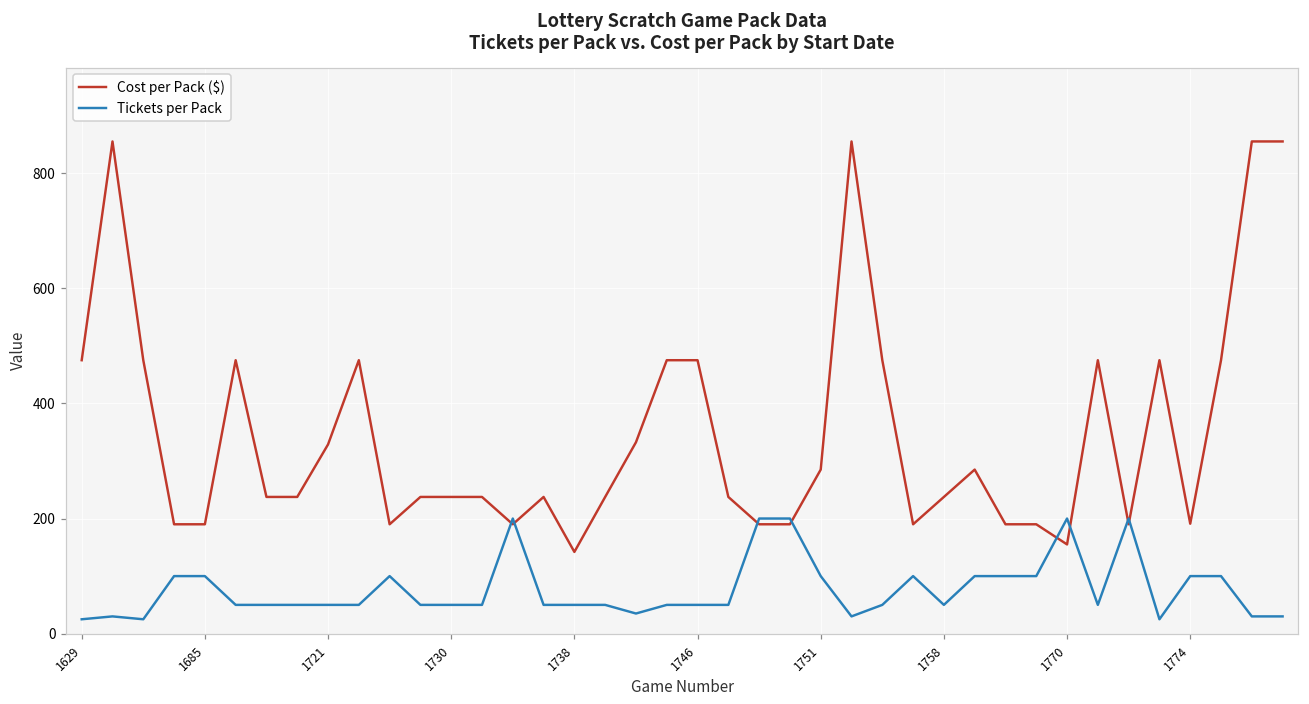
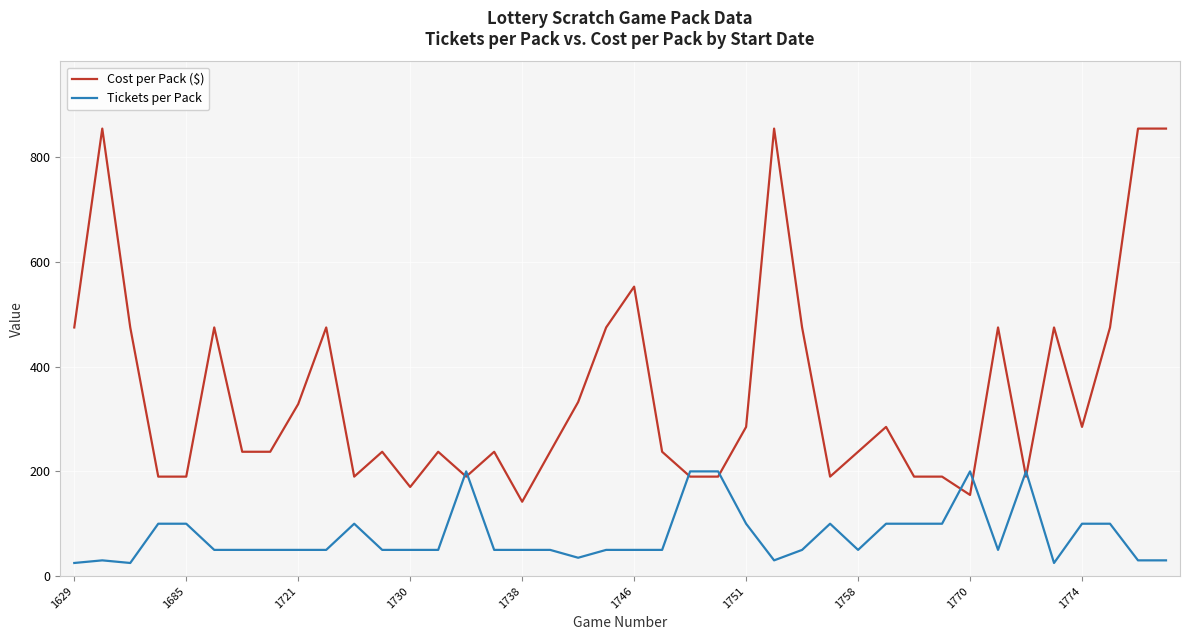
Cost per Pack ($), 1730: 240 -> 170
Cost per Pack ($), 1746: 480 -> 550
Cost per Pack ($), 1774: 190 -> 290
